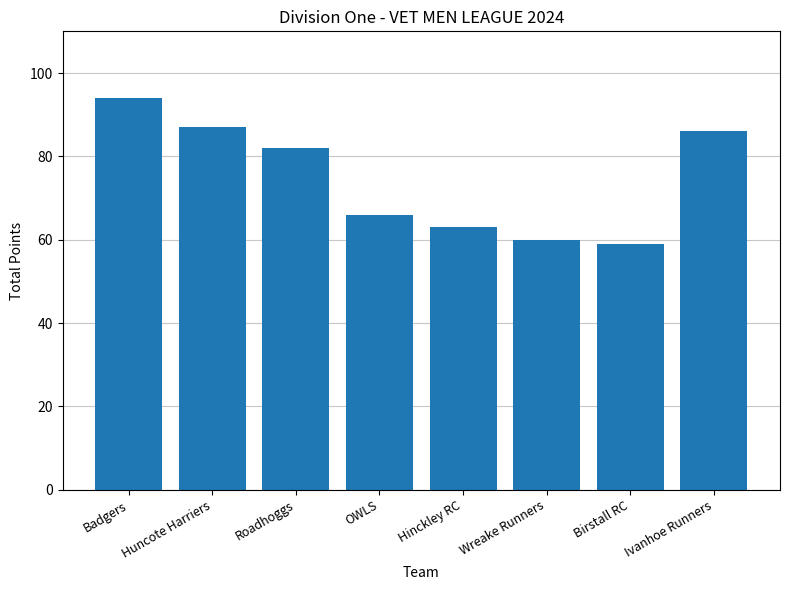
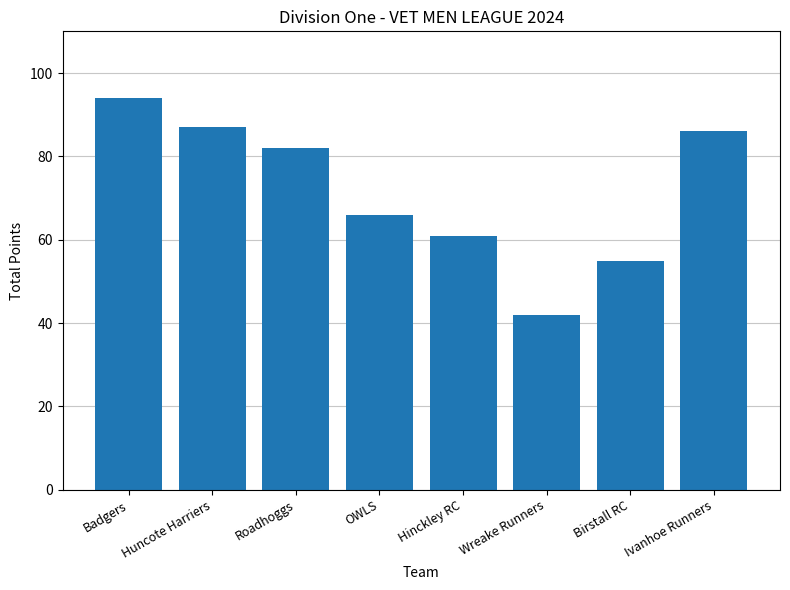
Hinckley RC: 63 -> 61
Wreake Runners: 60 -> 42
Birstall RC: 59 -> 55
